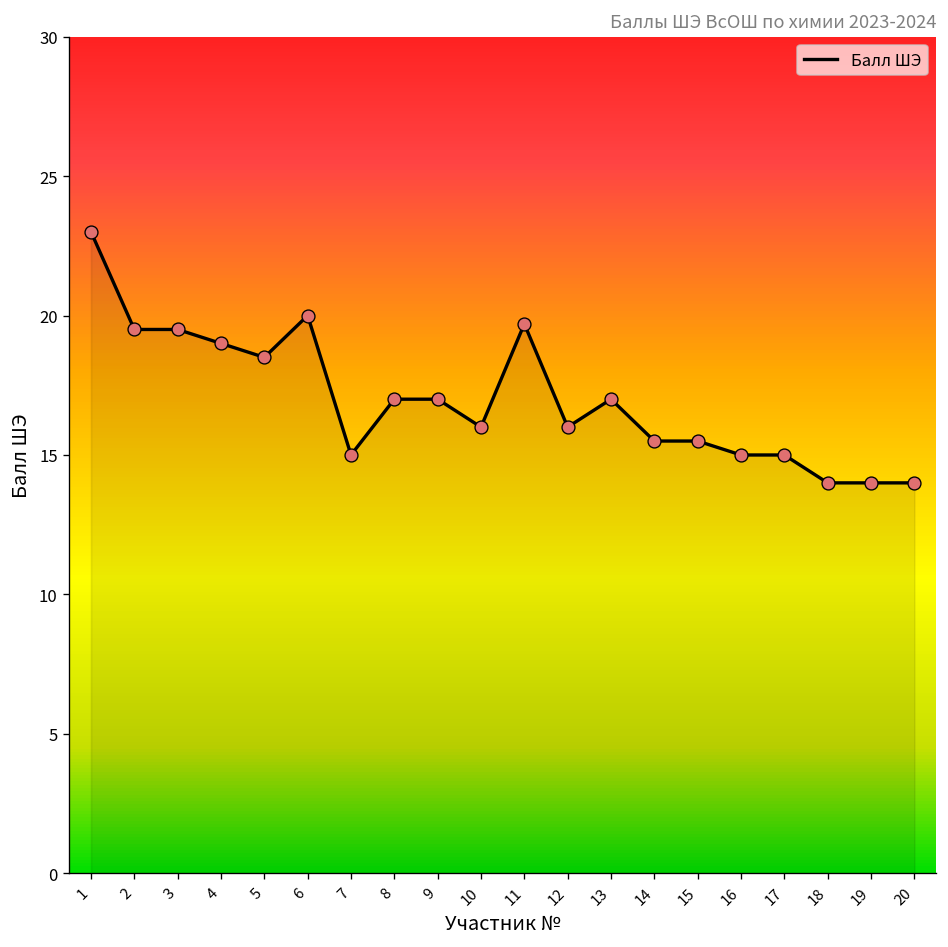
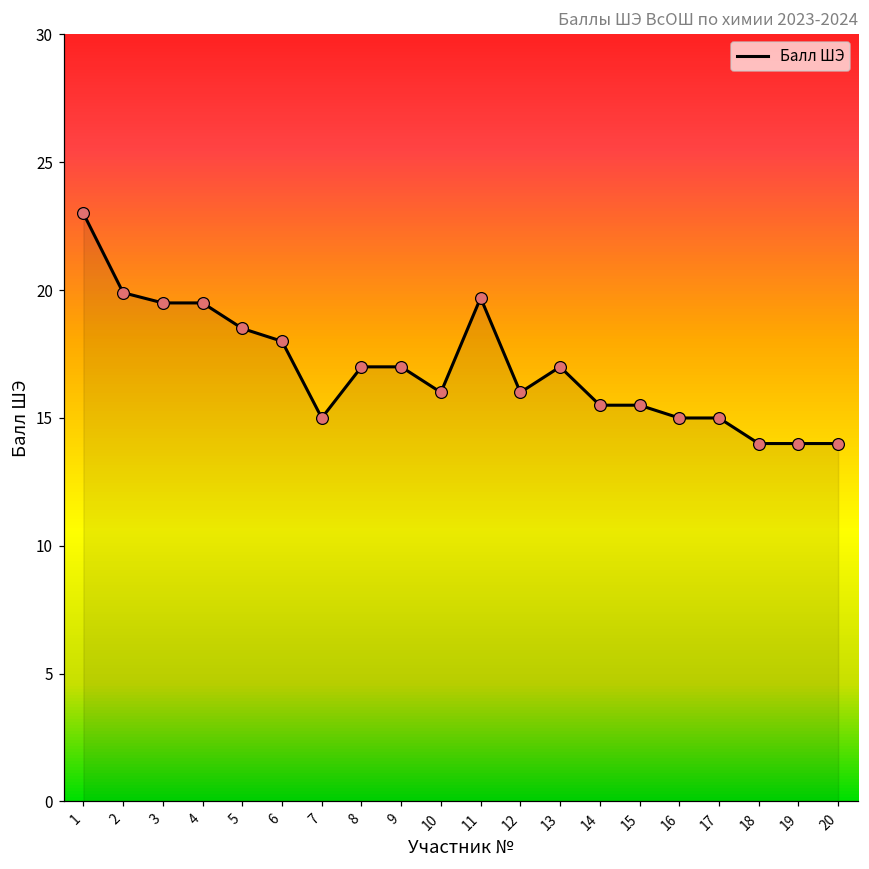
2: 19.5 -> 19.9
4: 19.0 -> 19.5
6: 20 -> 18
